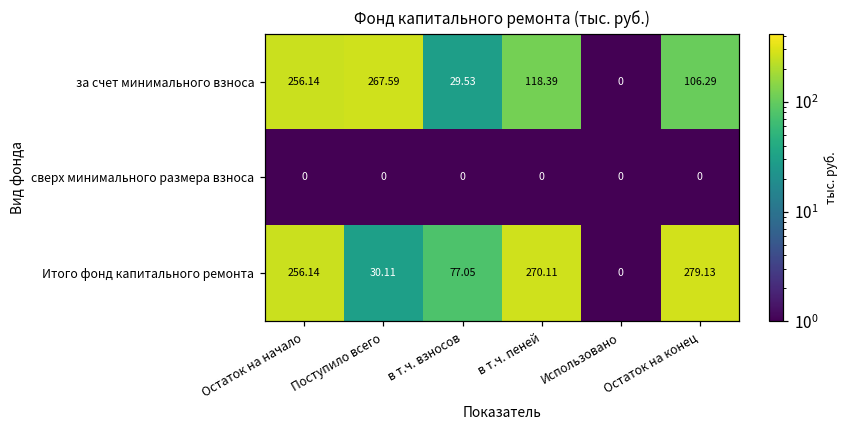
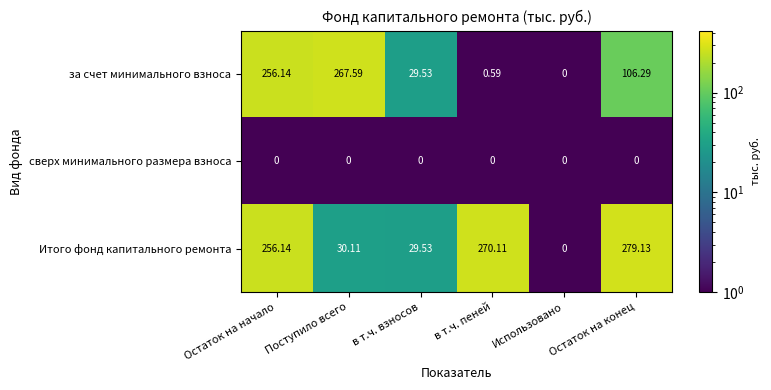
за счет минимального взноса, в т.ч. пеней: 118.39 -> 0.59
Итого фонд капитального ремонта, в т.ч. взносов: 77.05 -> 29.53
